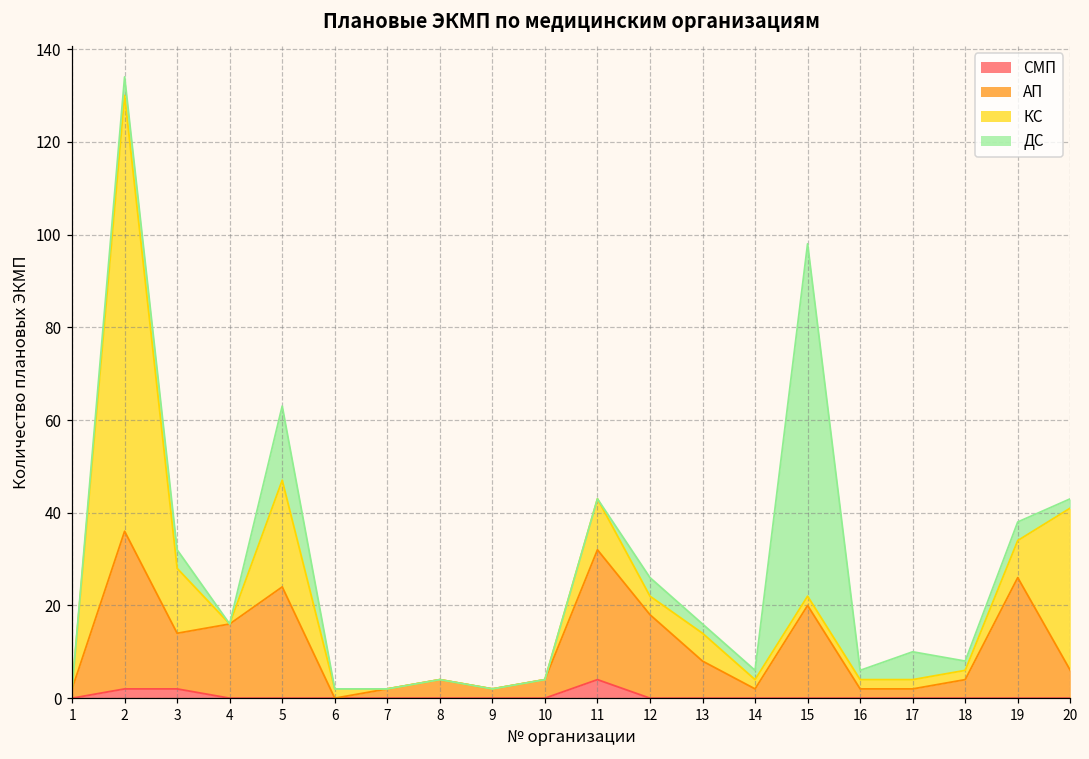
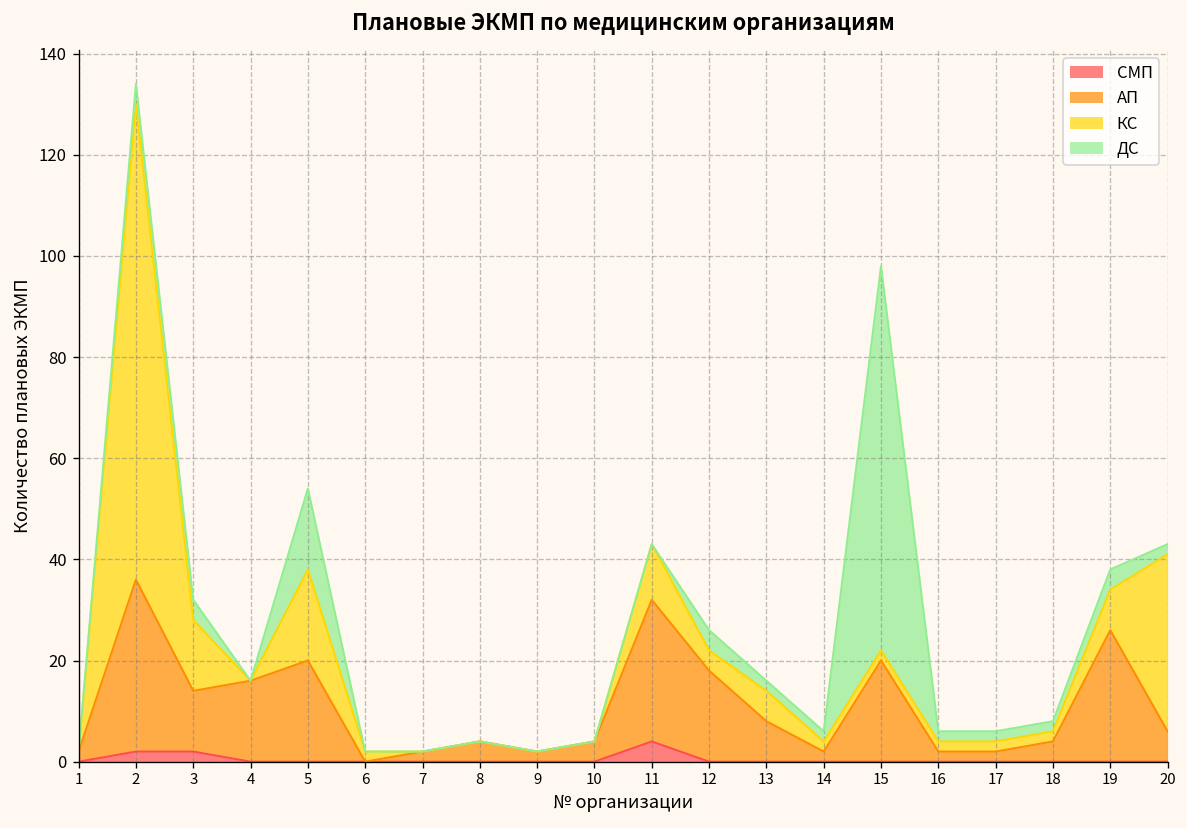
АП, 5: 24 -> 20
КС, 5: 23 -> 18
ДС, 17: 6 -> 2
